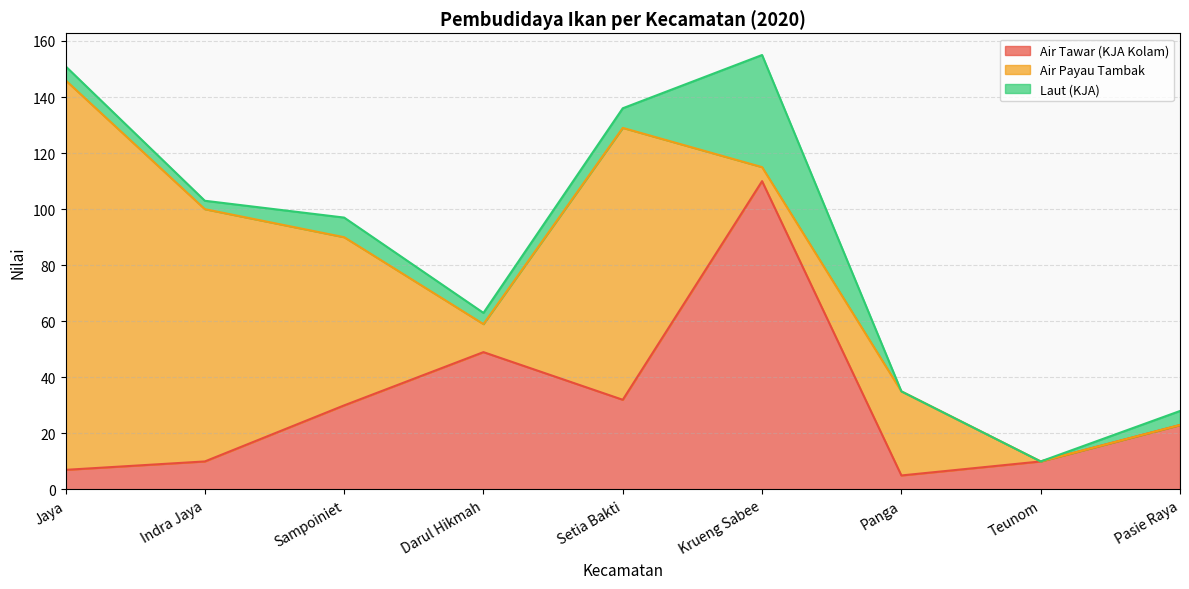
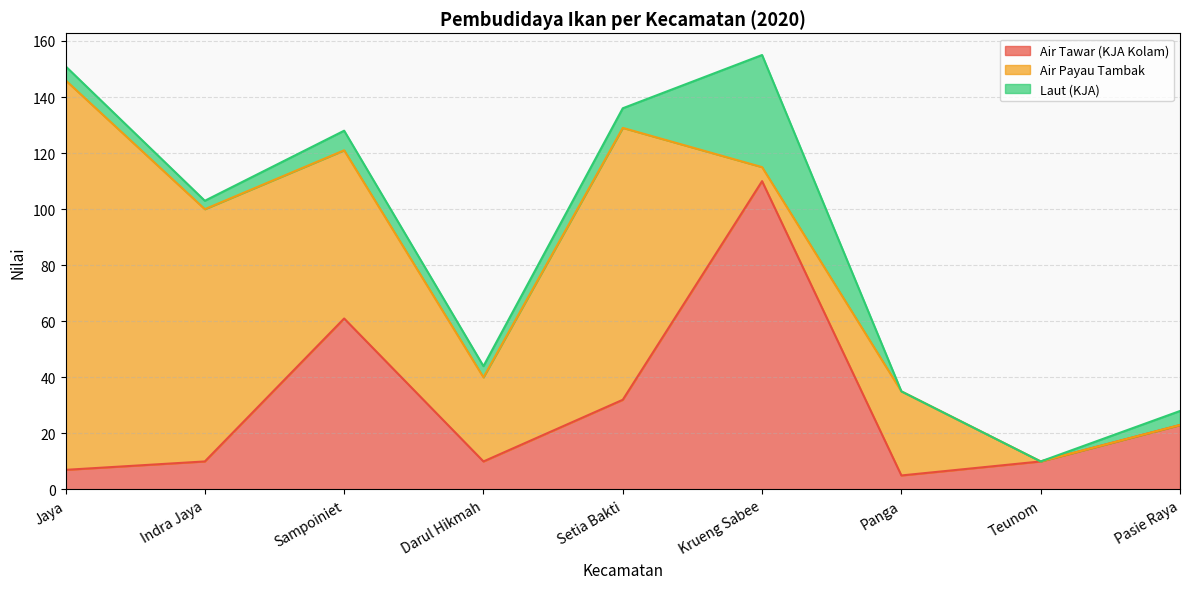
Air Tawar (KJA Kolam), Sampoiniet: 30 -> 61
Air Tawar (KJA Kolam), Darul Hikmah: 49 -> 10
Air Payau Tambak, Darul Hikmah: 10 -> 30
